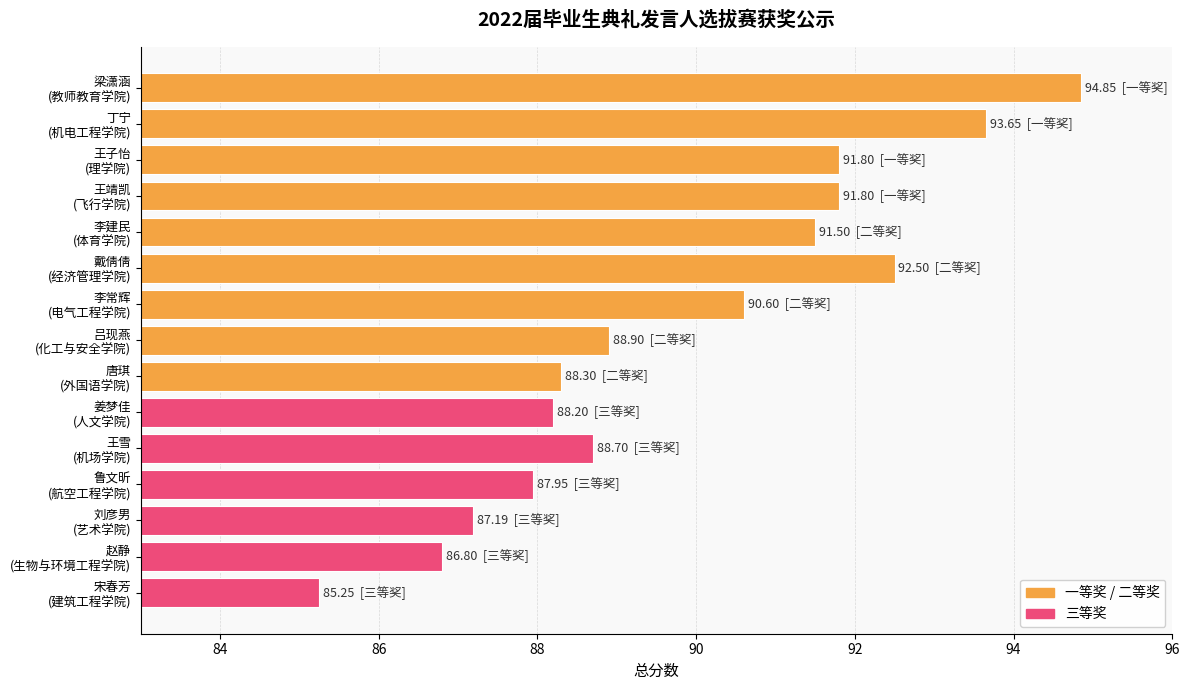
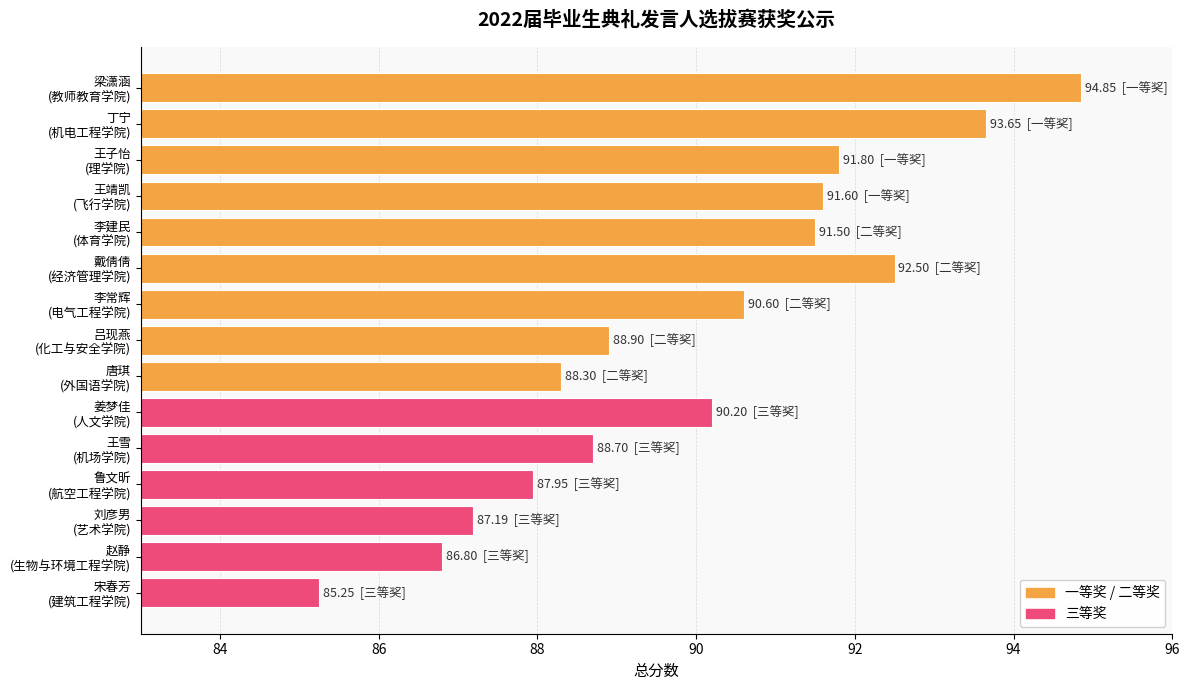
王靖凯 (飞行学院): 91.80 -> 91.60
姜梦佳 (人文学院): 88.20 -> 90.20
